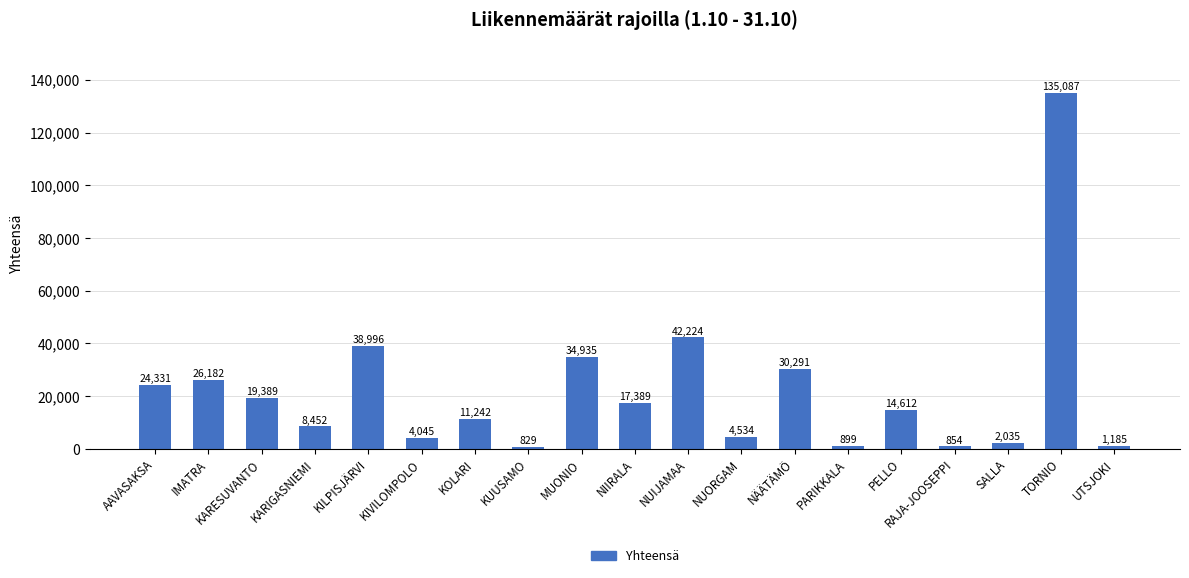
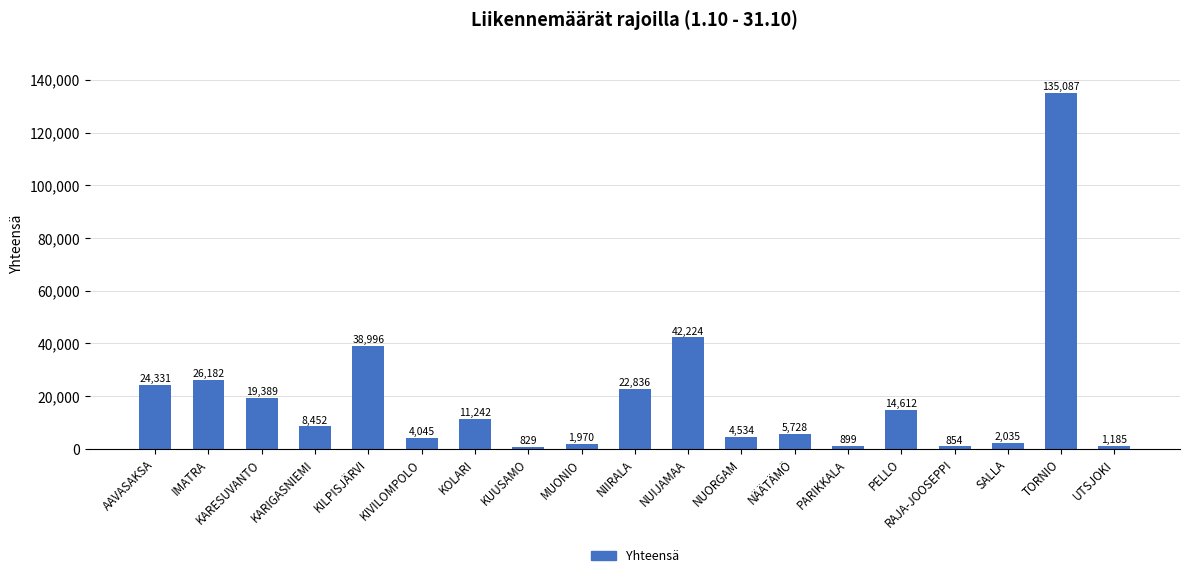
MUONIO: 34,935 -> 1,970
NIIRALA: 17,389 -> 22,836
NÄÄTÄMÖ: 30,291 -> 5,728
